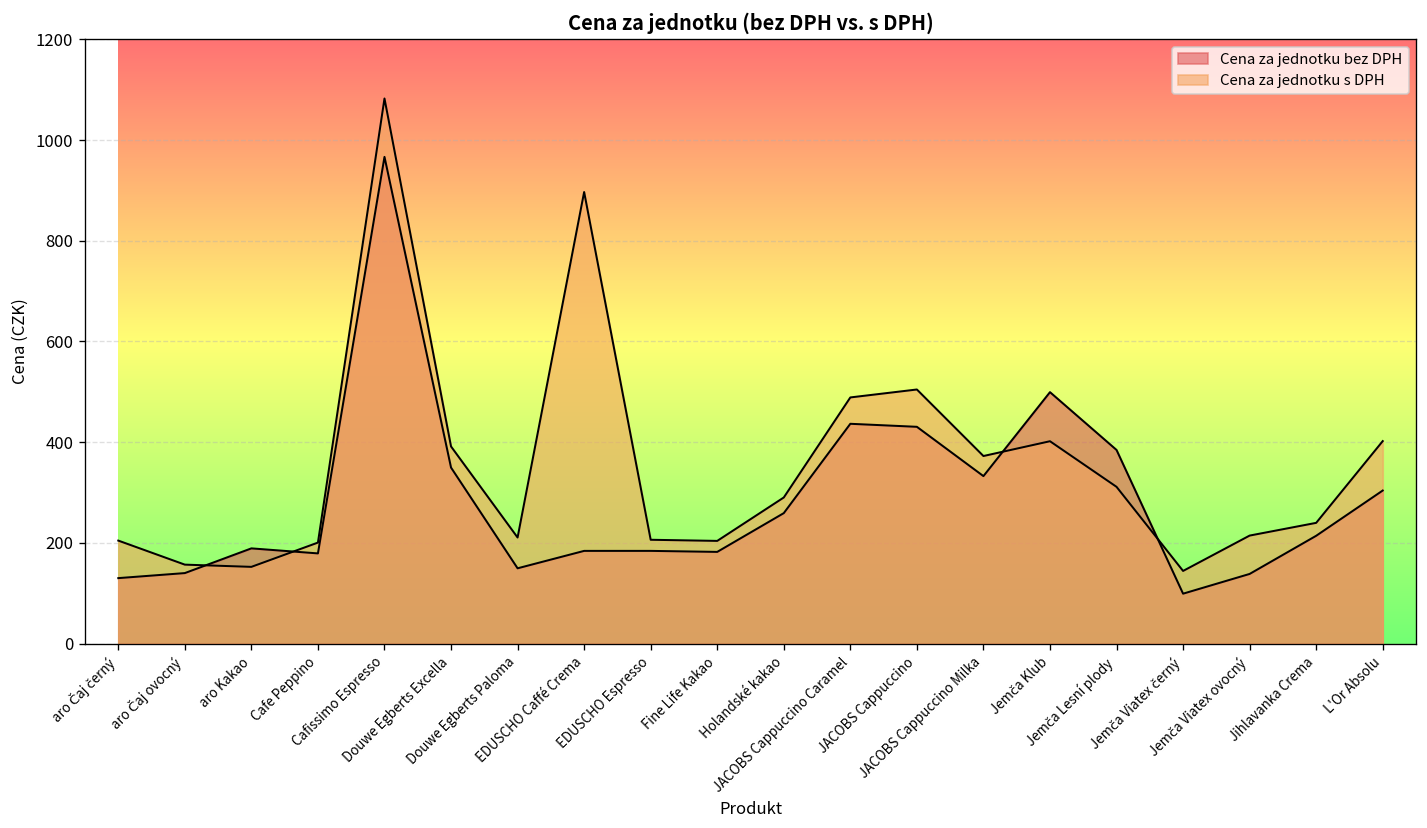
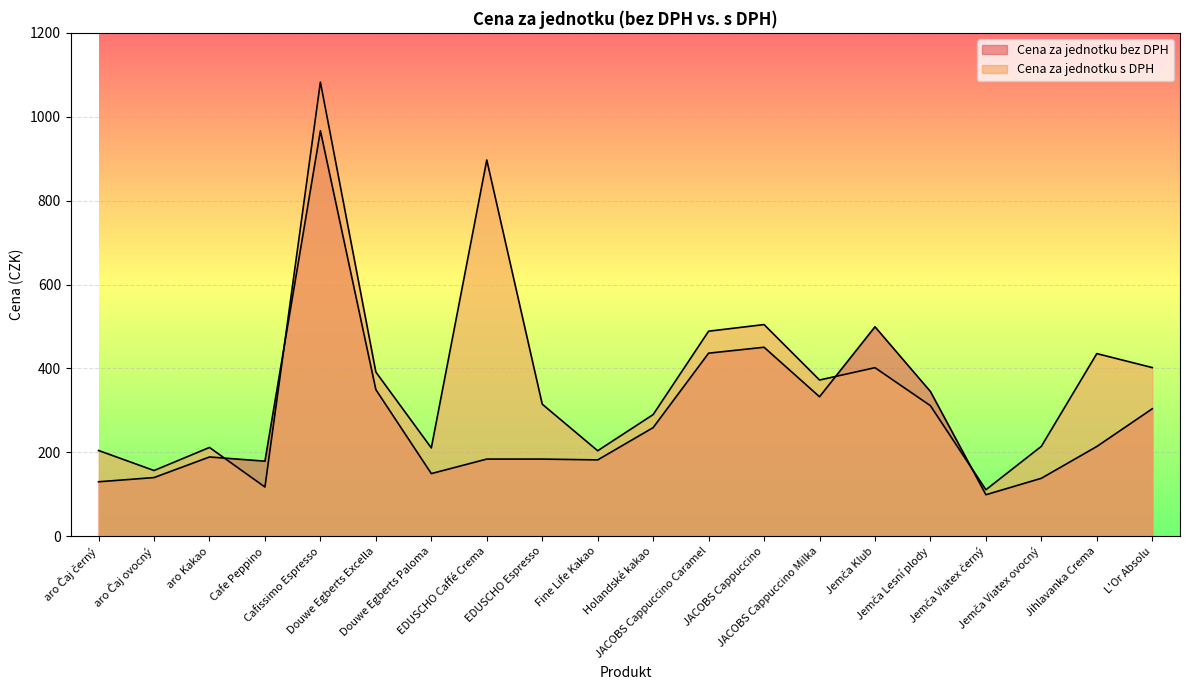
Cena za jednotku s DPH, aro Kakao: 150 -> 210
Cena za jednotku s DPH, Cafe Peppino: 200 -> 120
Cena za jednotku s DPH, EDUSCHO Espresso: 210 -> 310
Cena za jednotku bez DPH, JACOBS Cappuccino: 430 -> 450
Cena za jednotku bez DPH, Jemča Lesní plody: 380 -> 350
Cena za jednotku s DPH, Jemča Viatex černý: 140 -> 110
Cena za jednotku s DPH, Jihlavanka Crema: 240 -> 440
